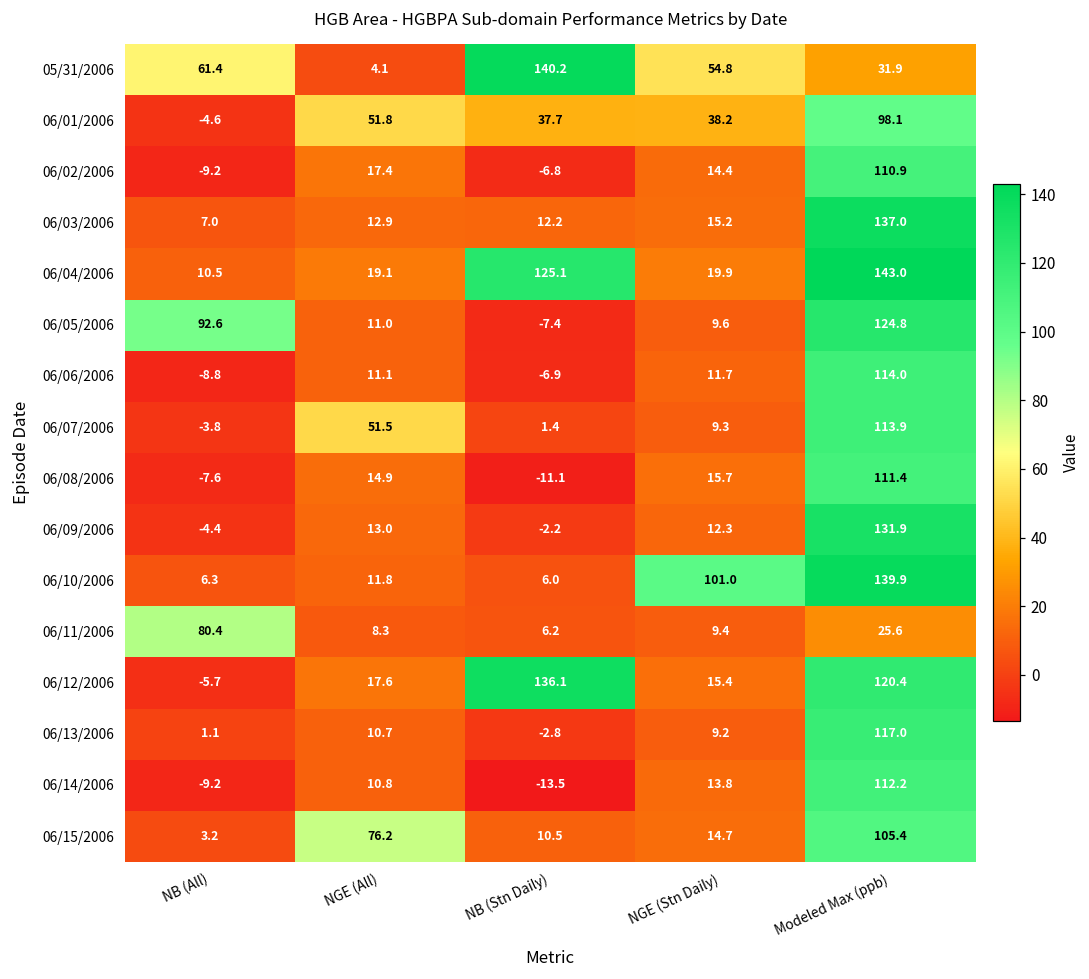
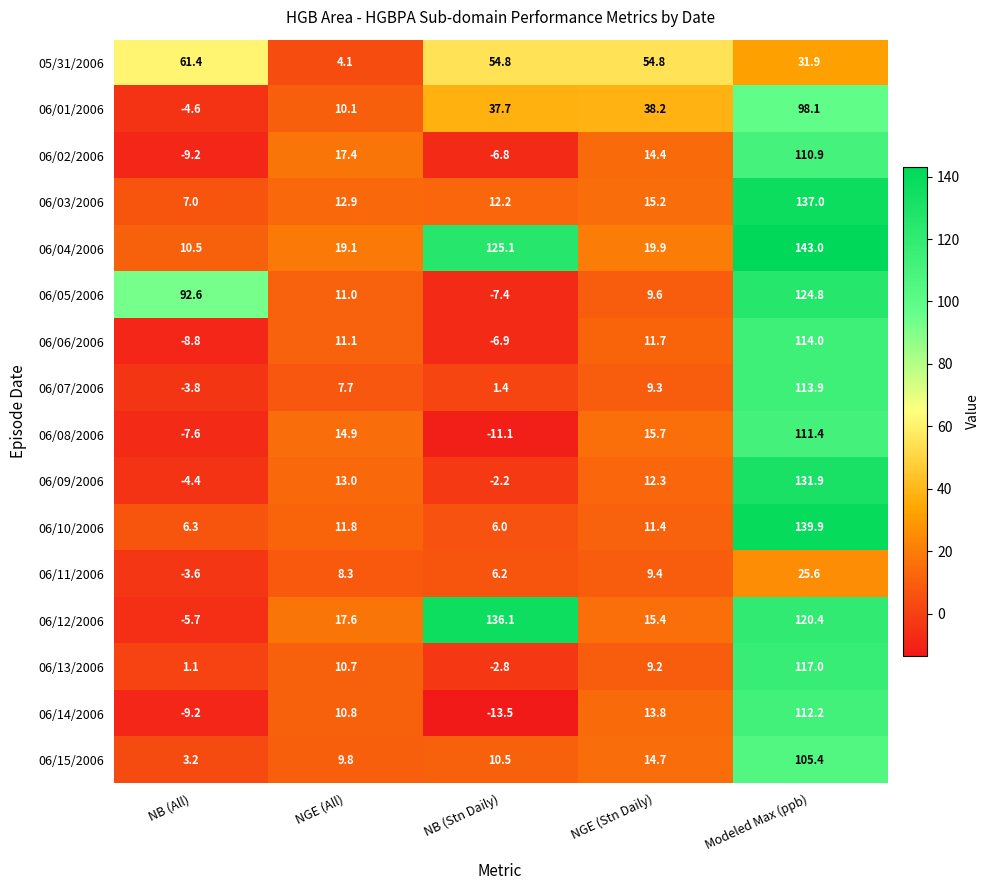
05/31/2006, NB (Stn Daily): 140.2 -> 54.8
06/01/2006, NGE (All): 51.8 -> 10.1
06/07/2006, NGE (All): 51.5 -> 7.7
06/10/2006, NGE (Stn Daily): 101.0 -> 11.4
06/11/2006, NB (All): 80.4 -> -3.6
06/15/2006, NGE (All): 76.2 -> 9.8
